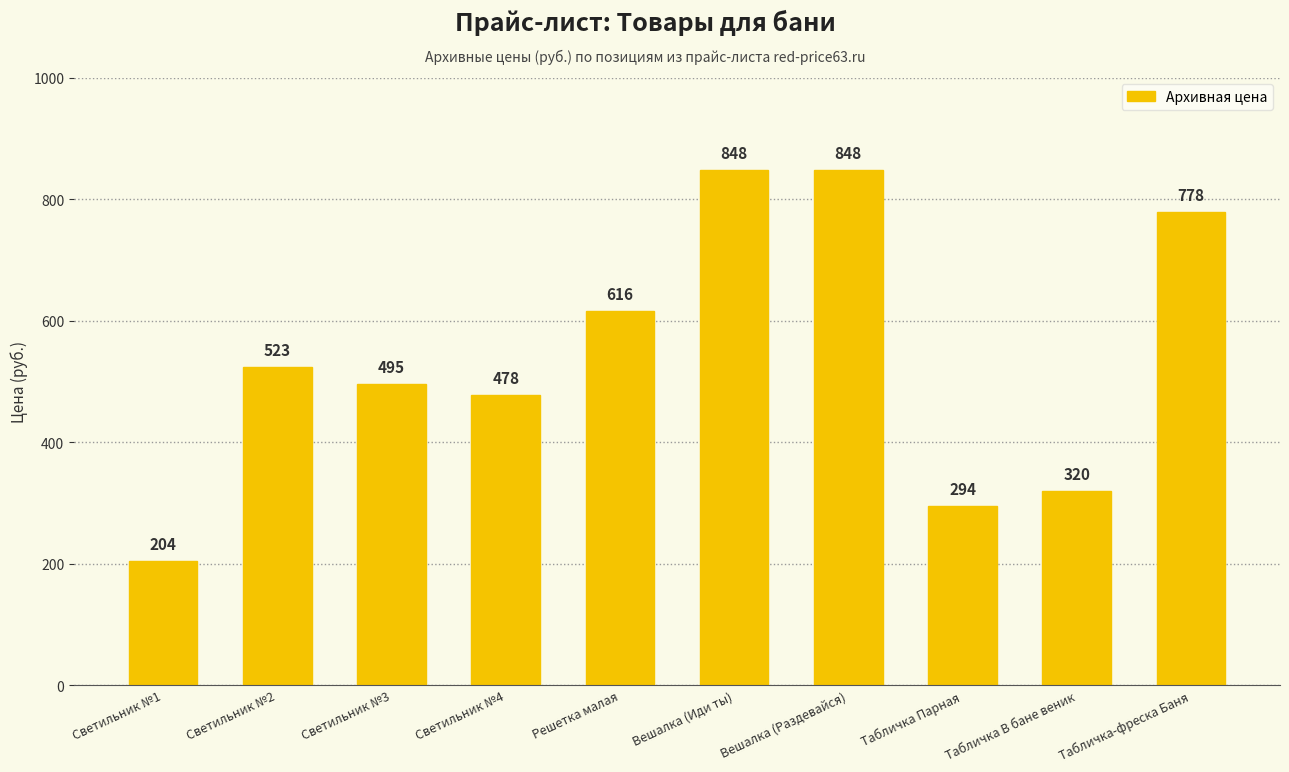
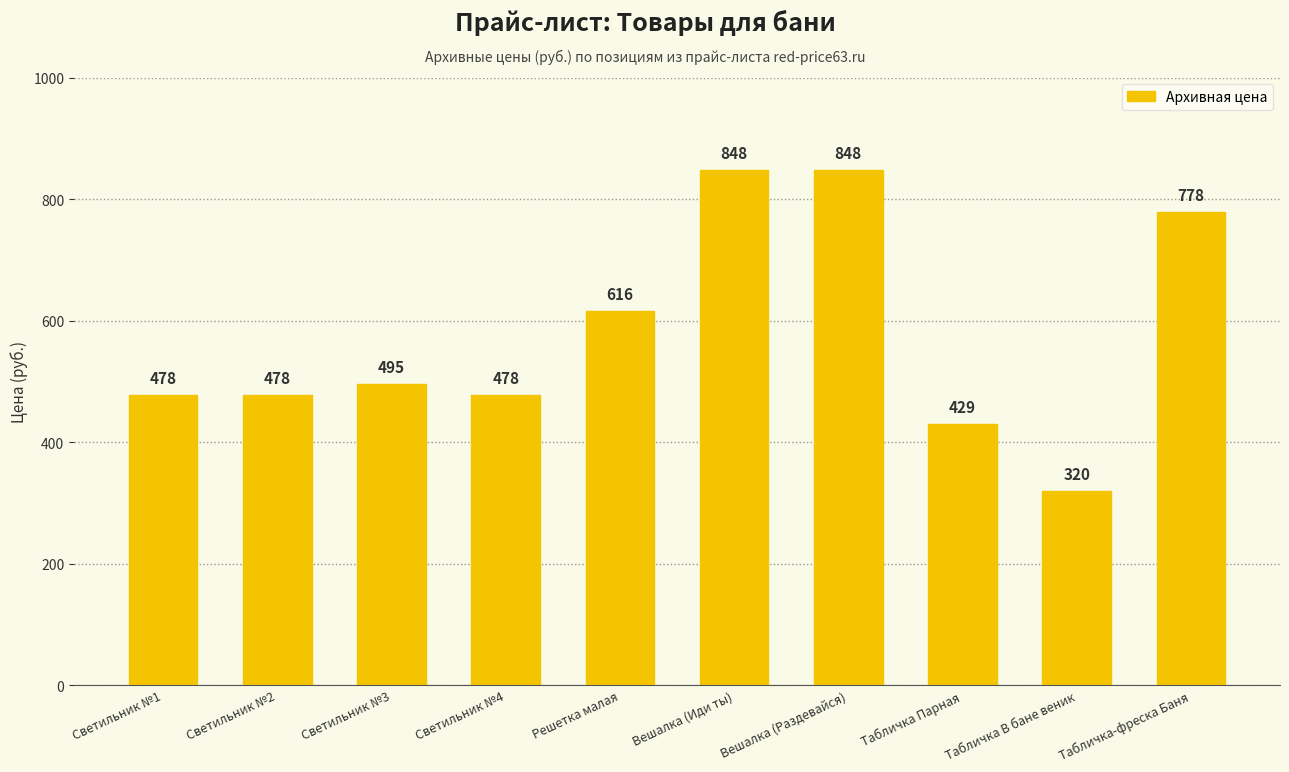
Светильник №1: 204 -> 478
Светильник №2: 523 -> 478
Табличка Парная: 294 -> 429
